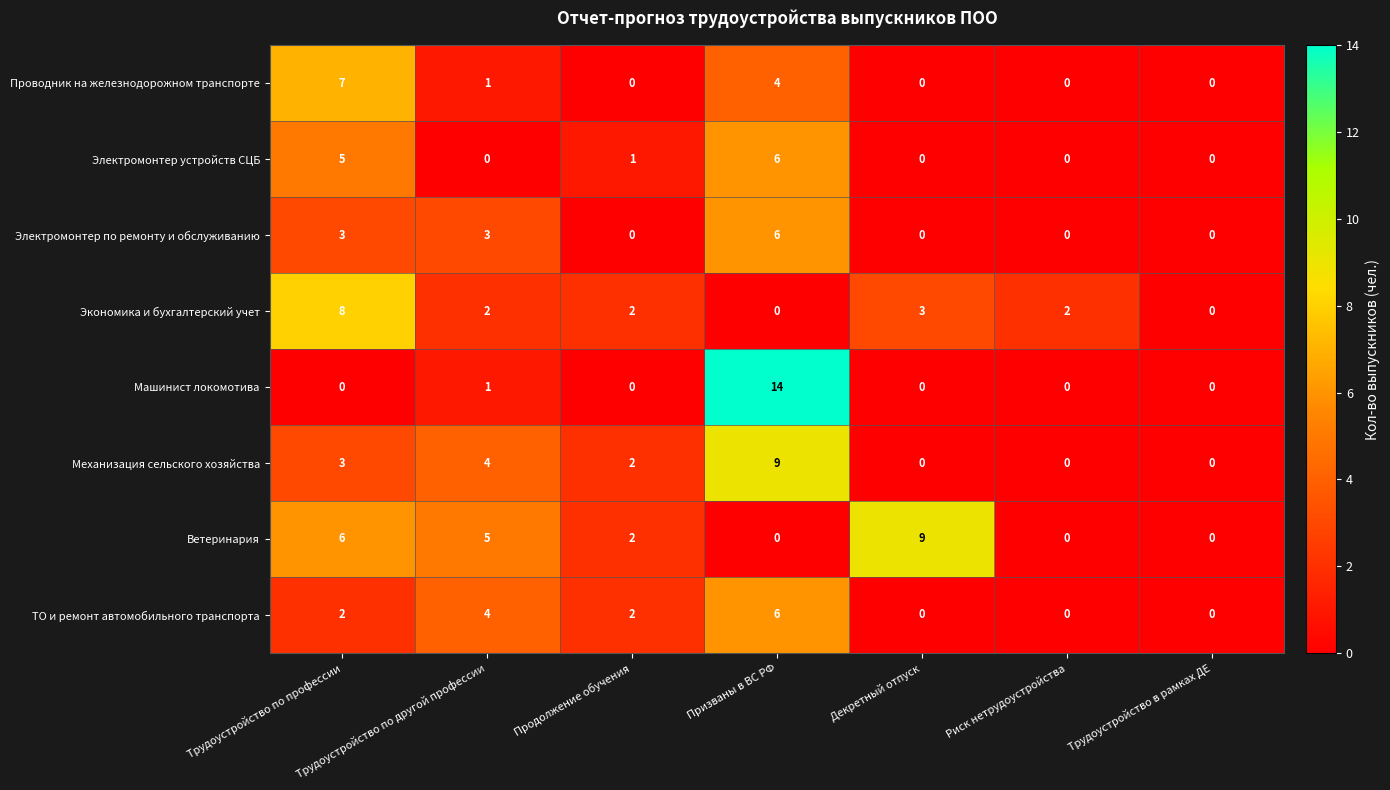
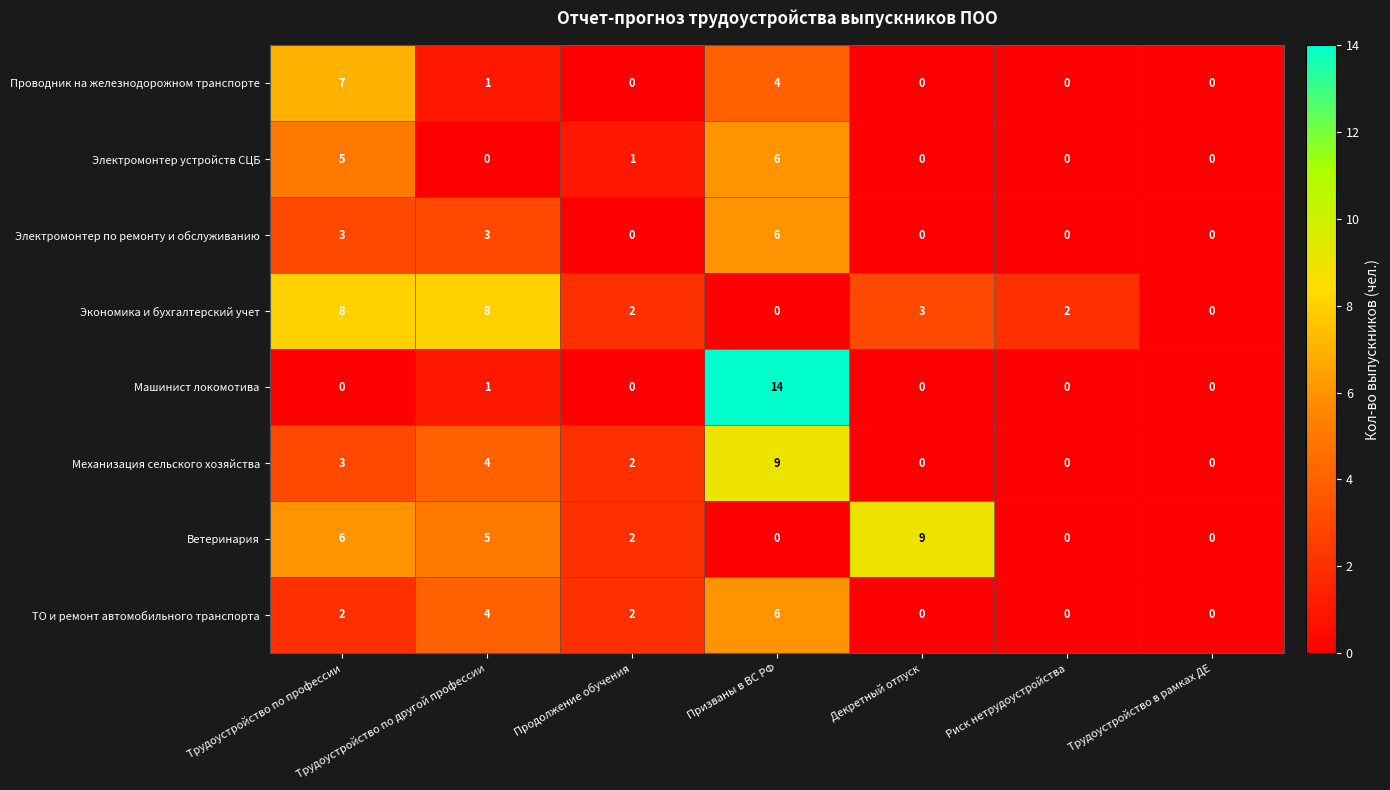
Экономика и бухгалтерский учет, Трудоустройство по другой профессии: 2 -> 8
